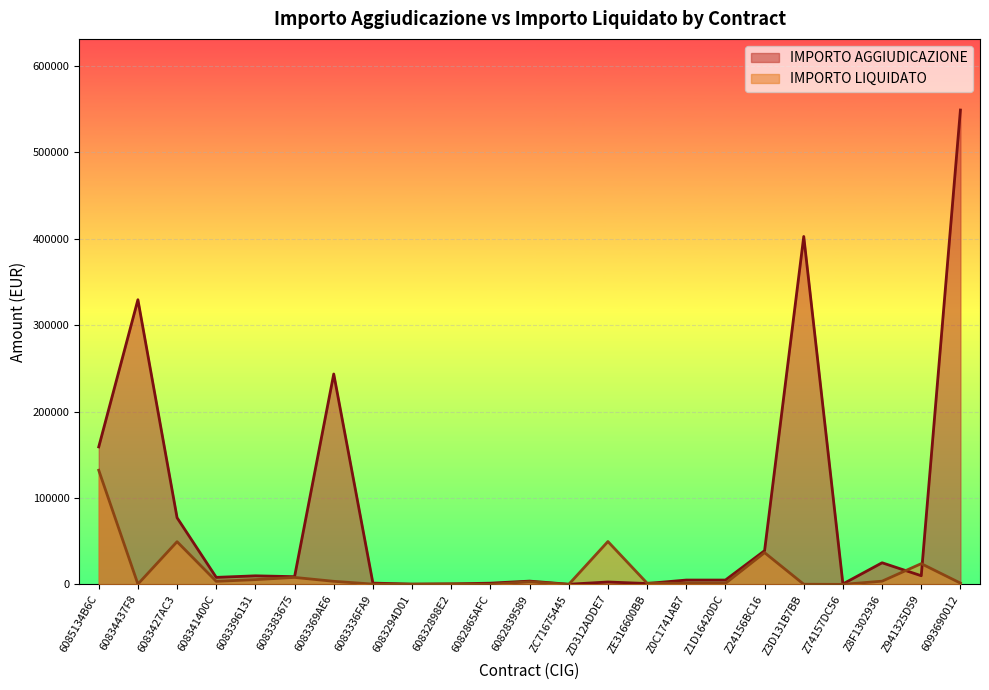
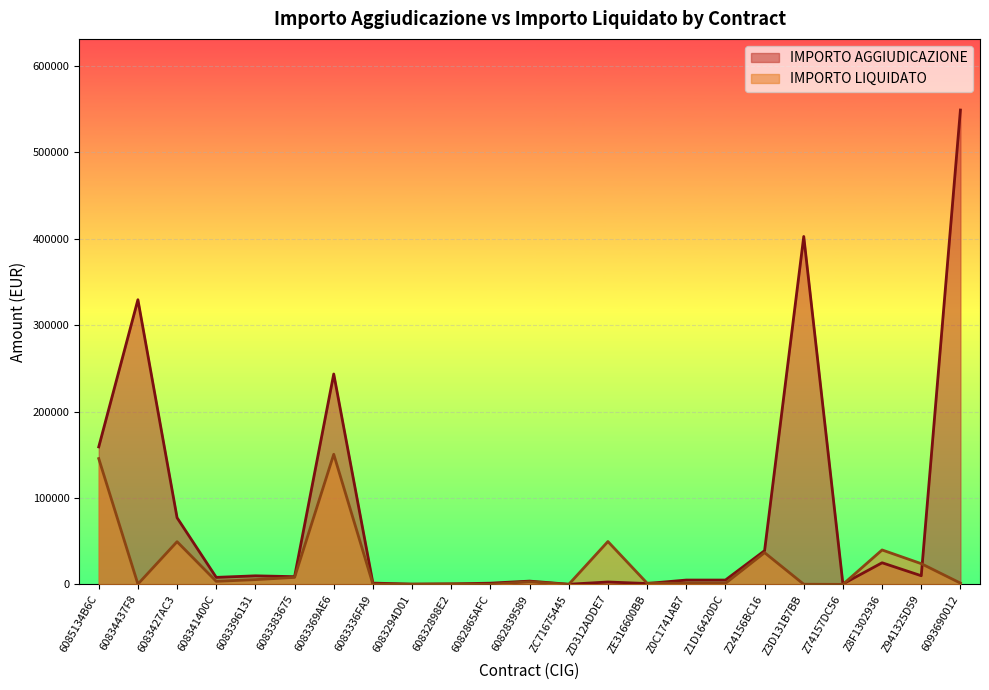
IMPORTO LIQUIDATO, 6085134B6C: 130000 -> 150000
IMPORTO LIQUIDATO, 6083369AE6: 0 -> 150000
IMPORTO LIQUIDATO, Z8F1302936: 0 -> 40000
